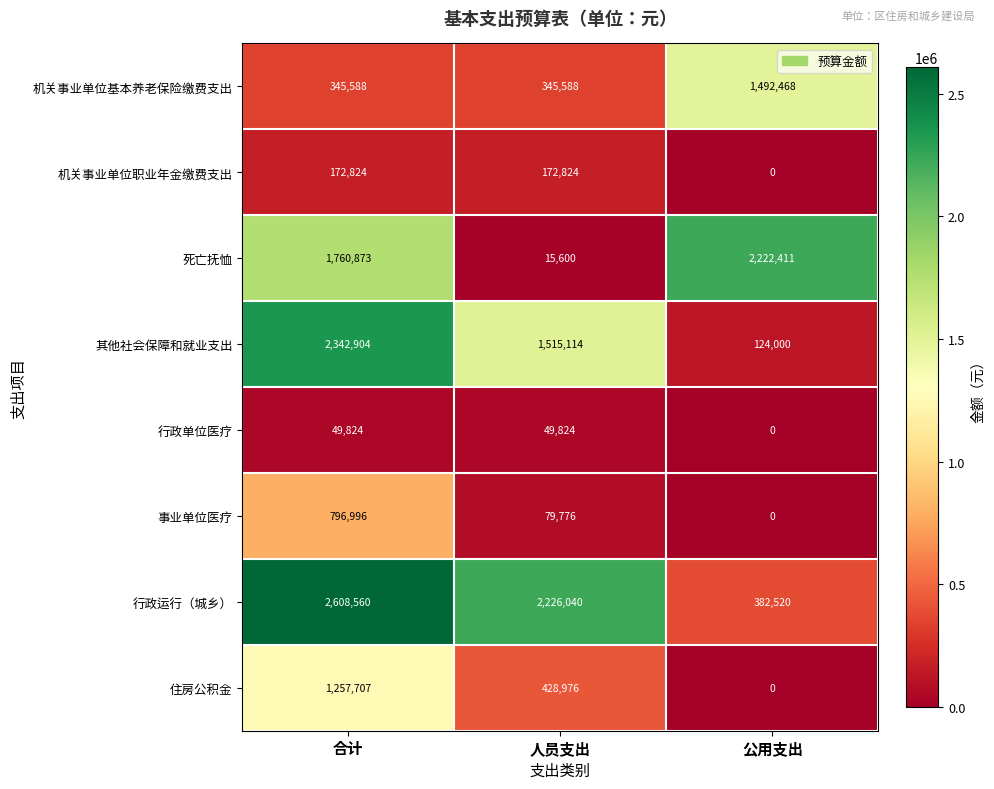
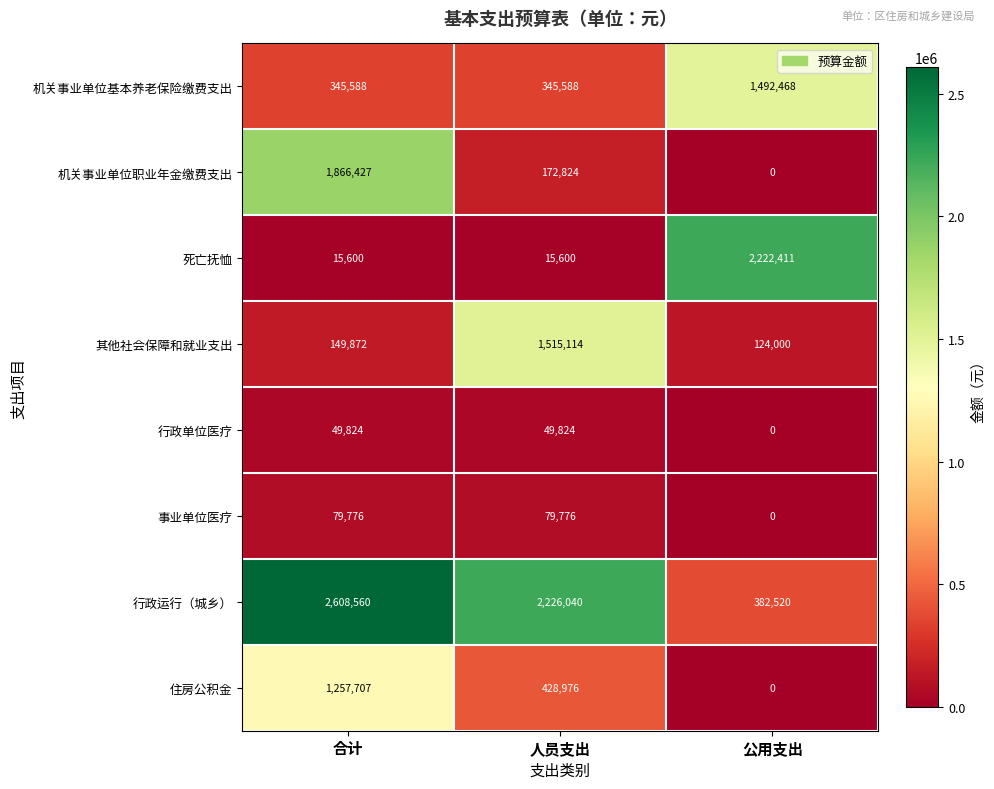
机关事业单位职业年金缴费支出, 合计: 172,824 -> 1,866,427
死亡抚恤, 合计: 1,760,873 -> 15,600
其他社会保障和就业支出, 合计: 2,342,904 -> 149,872
事业单位医疗, 合计: 796,996 -> 79,776
